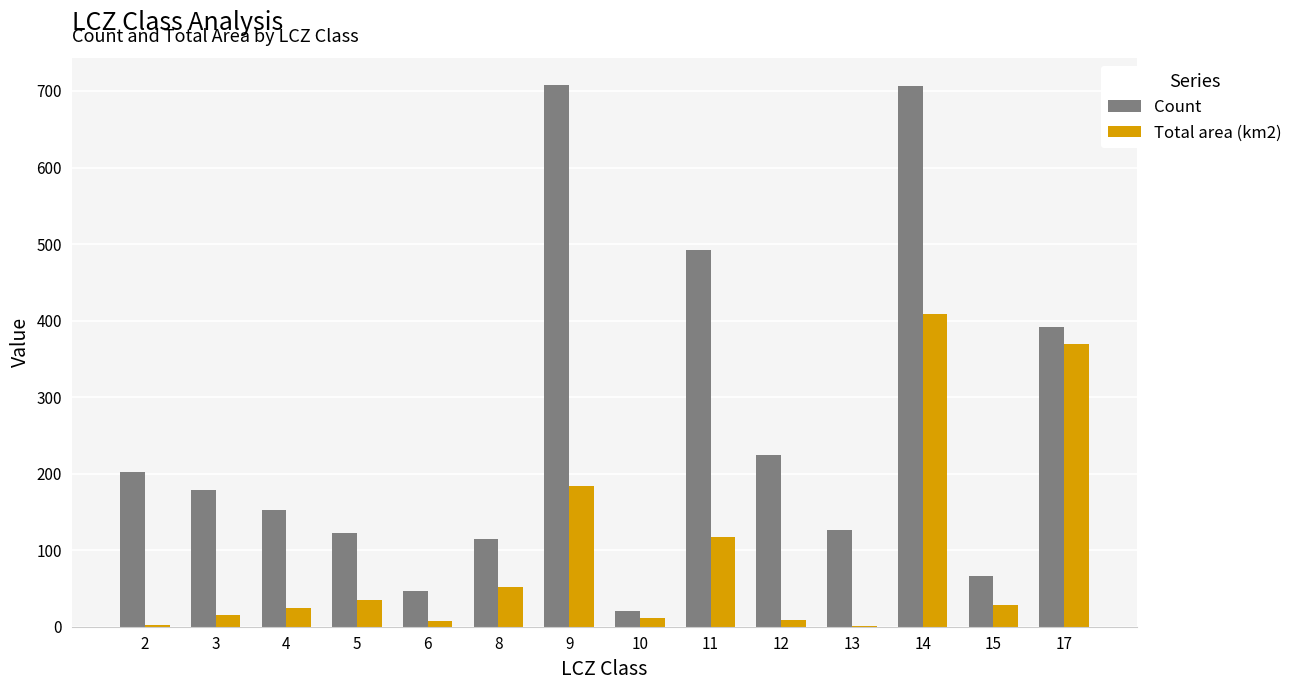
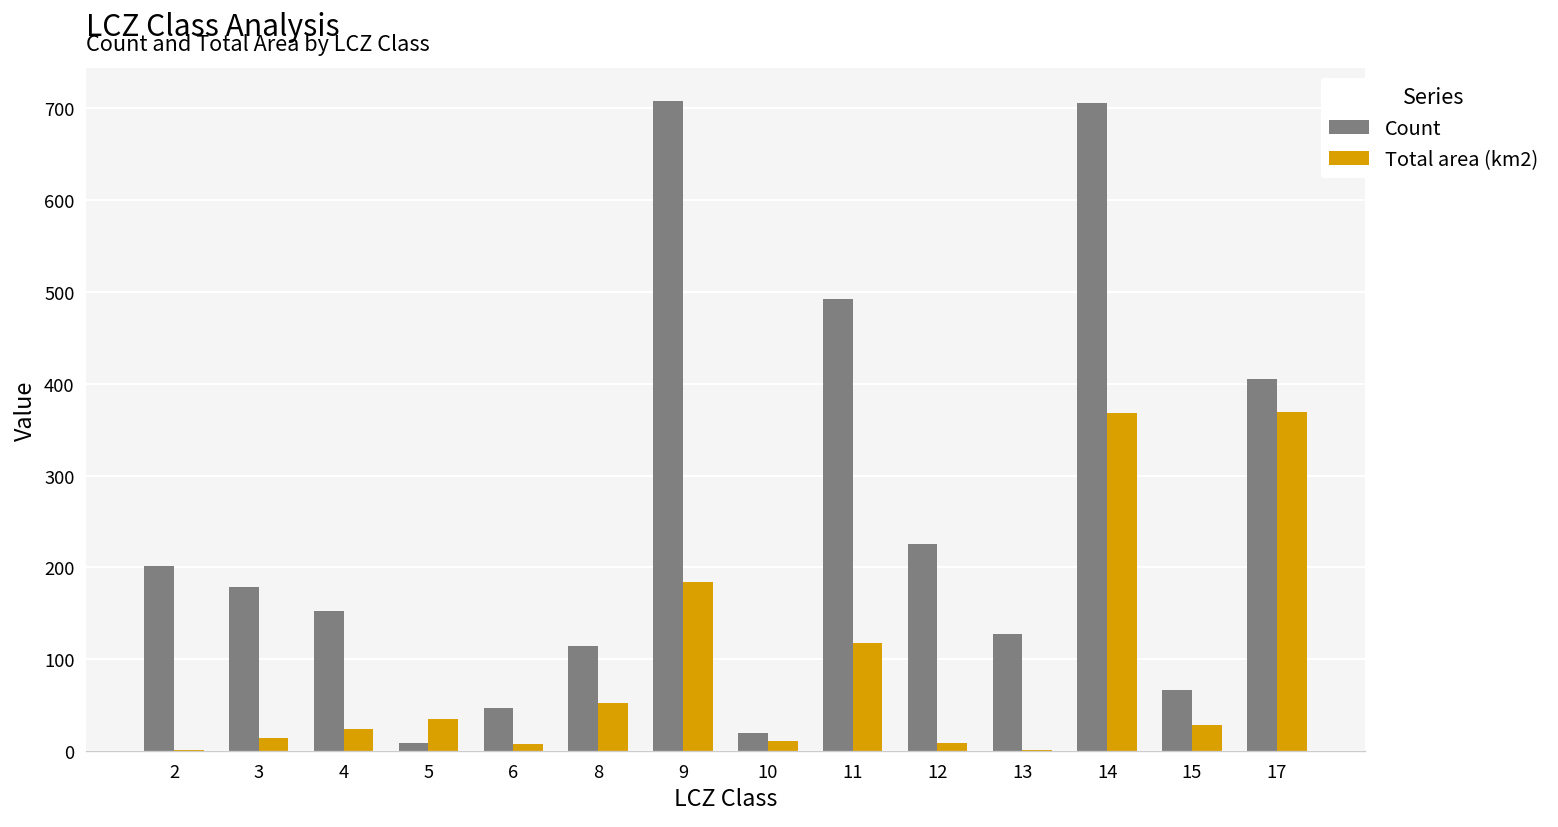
Count, 5: 120 -> 10
Total area (km2), 14: 410 -> 370
Count, 17: 390 -> 410
